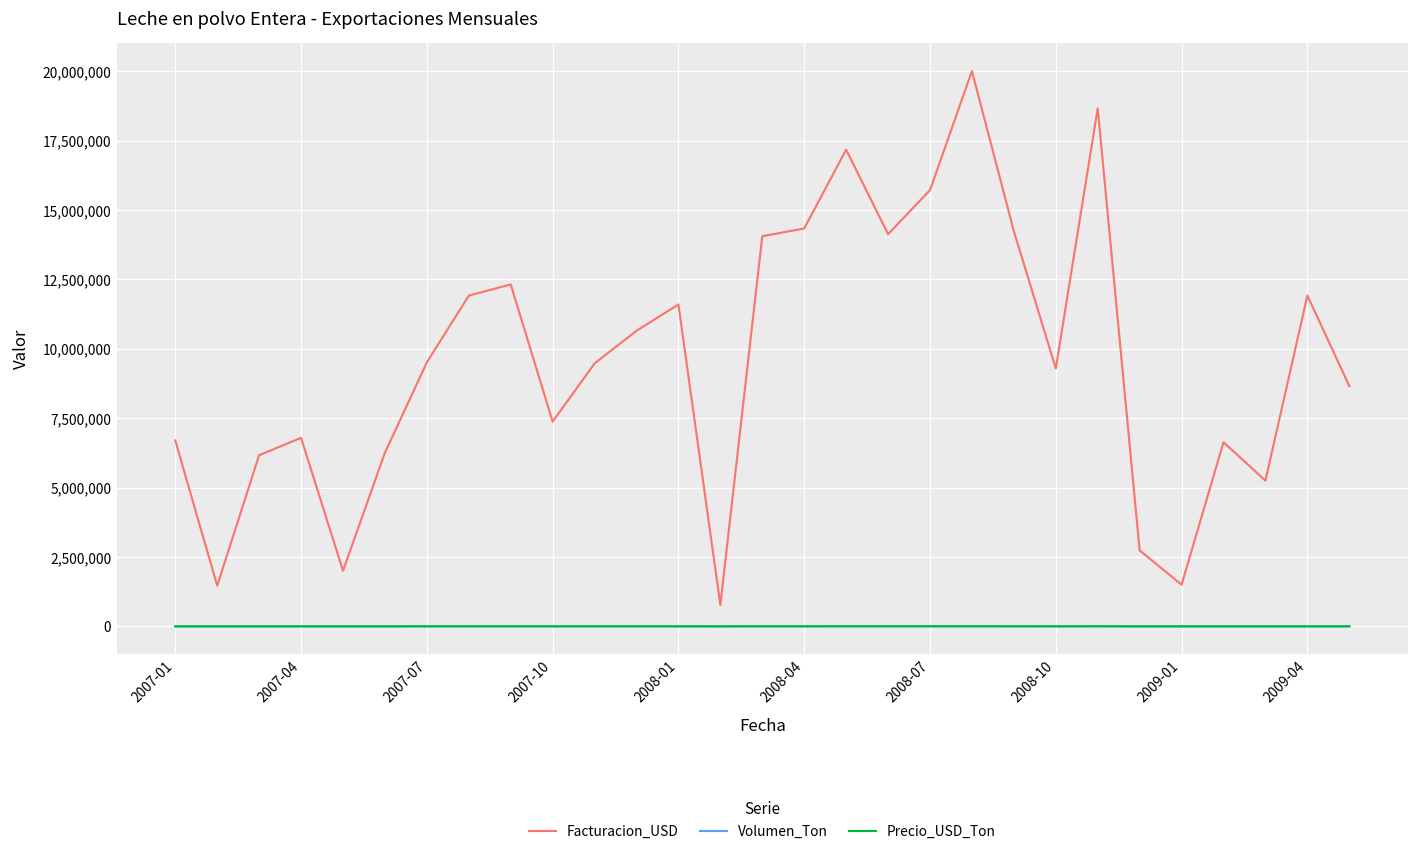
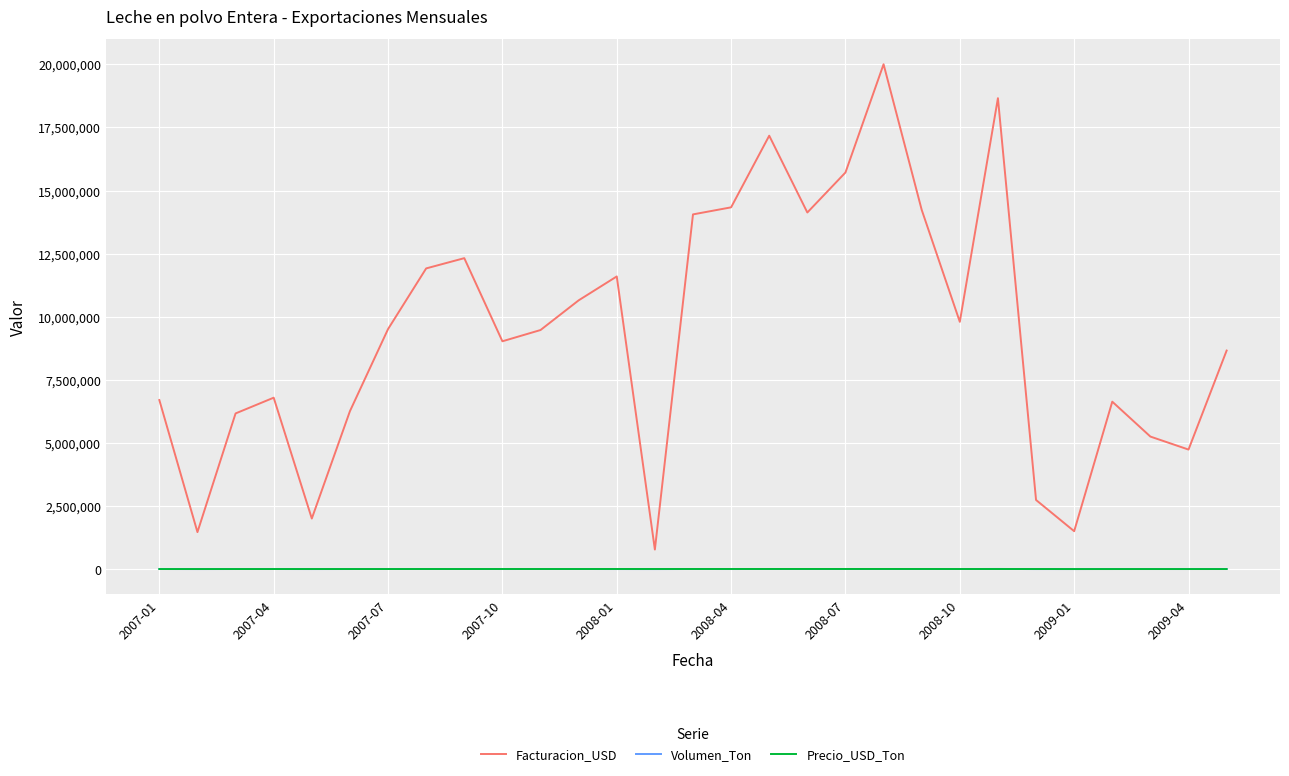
Facturacion_USD, 2007-10: 7,400,000 -> 9,000,000
Facturacion_USD, 2008-10: 9,300,000 -> 9,800,000
Facturacion_USD, 2009-04: 11,900,000 -> 4,700,000
